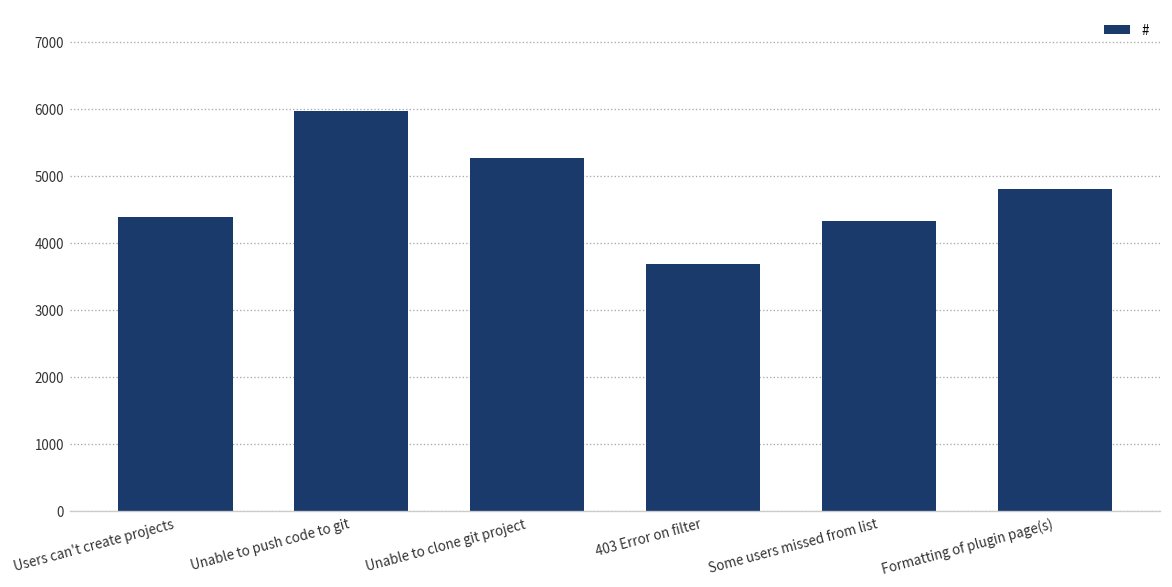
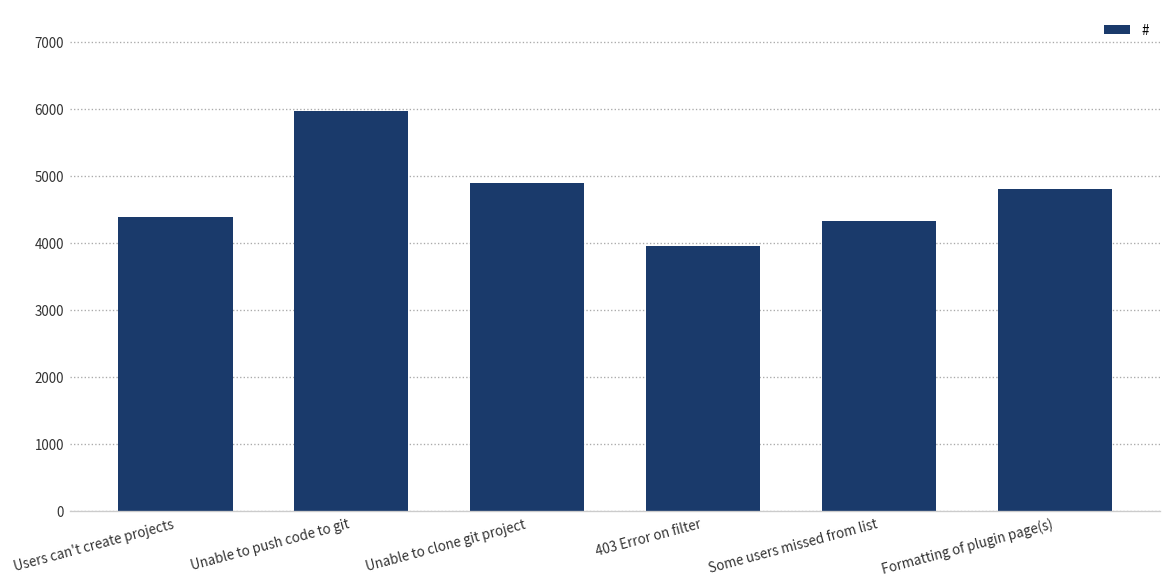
Unable to clone git project: 5300 -> 4900
403 Error on filter: 3700 -> 4000
